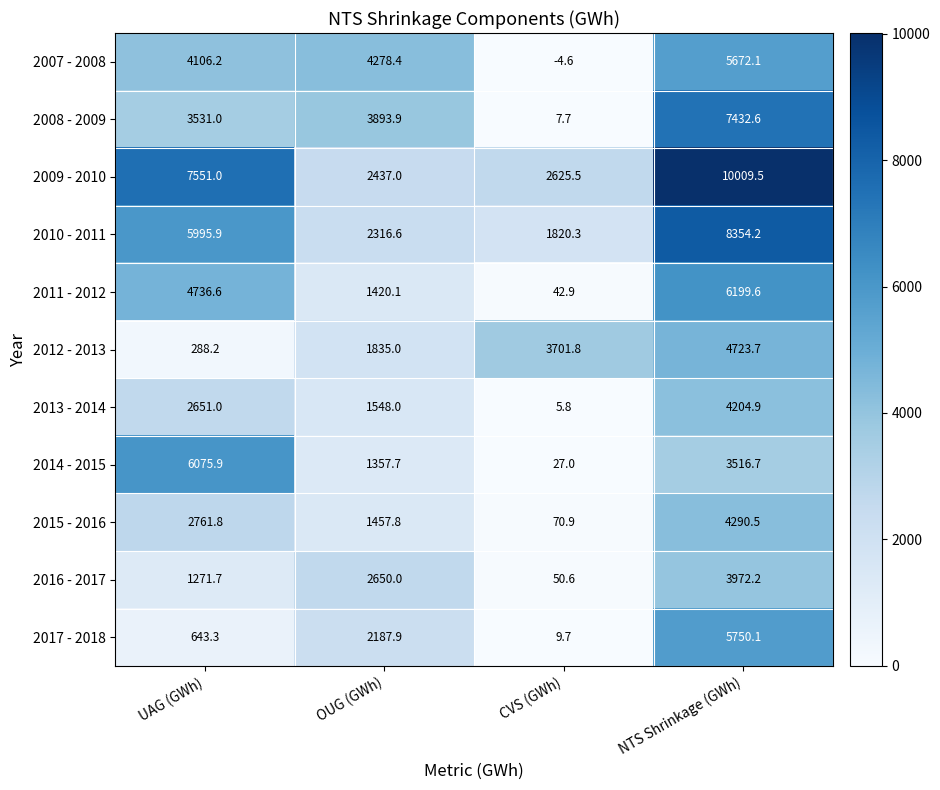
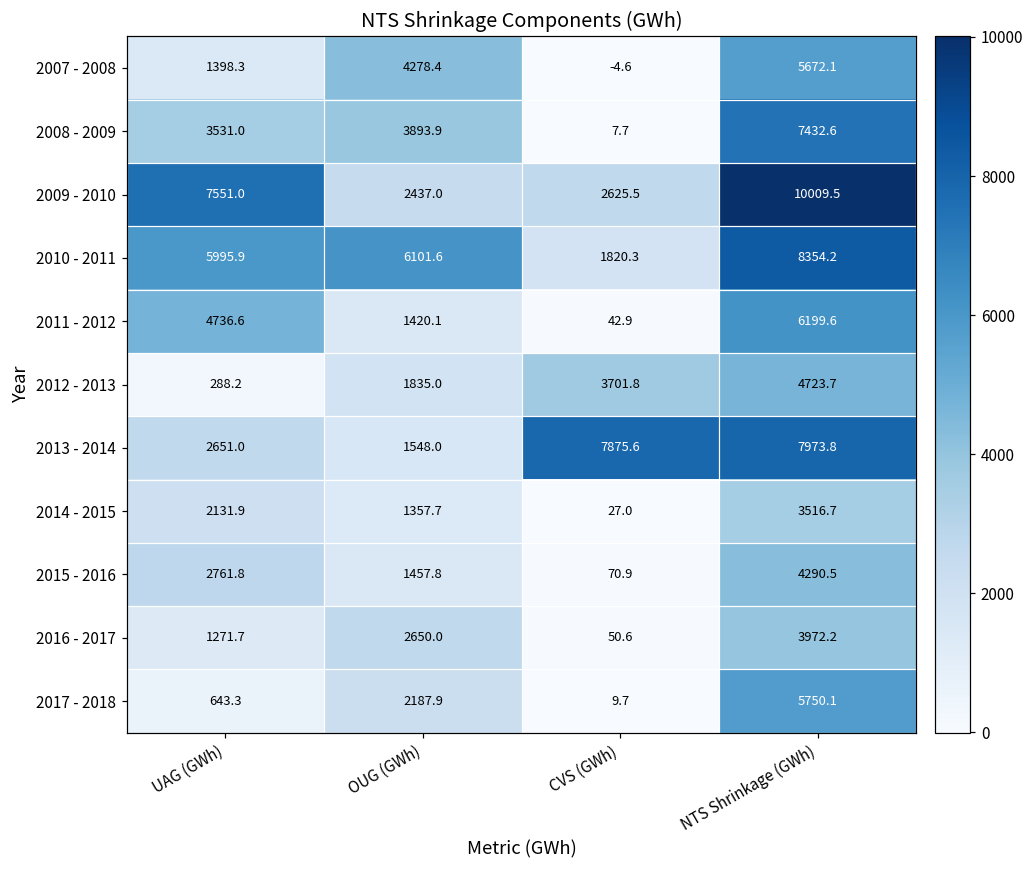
2007 - 2008, UAG (GWh): 4106.2 -> 1398.3
2010 - 2011, OUG (GWh): 2316.6 -> 6101.6
2013 - 2014, CVS (GWh): 5.8 -> 7875.6
2013 - 2014, NTS Shrinkage (GWh): 4204.9 -> 7973.8
2014 - 2015, UAG (GWh): 6075.9 -> 2131.9
